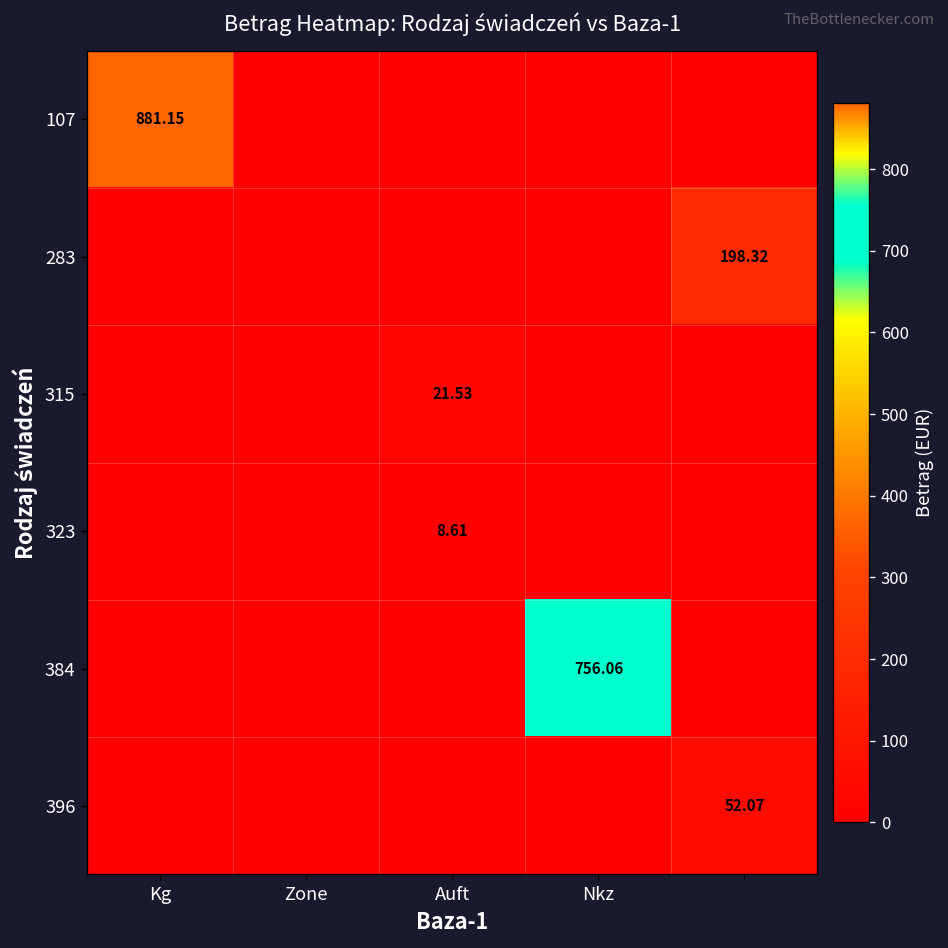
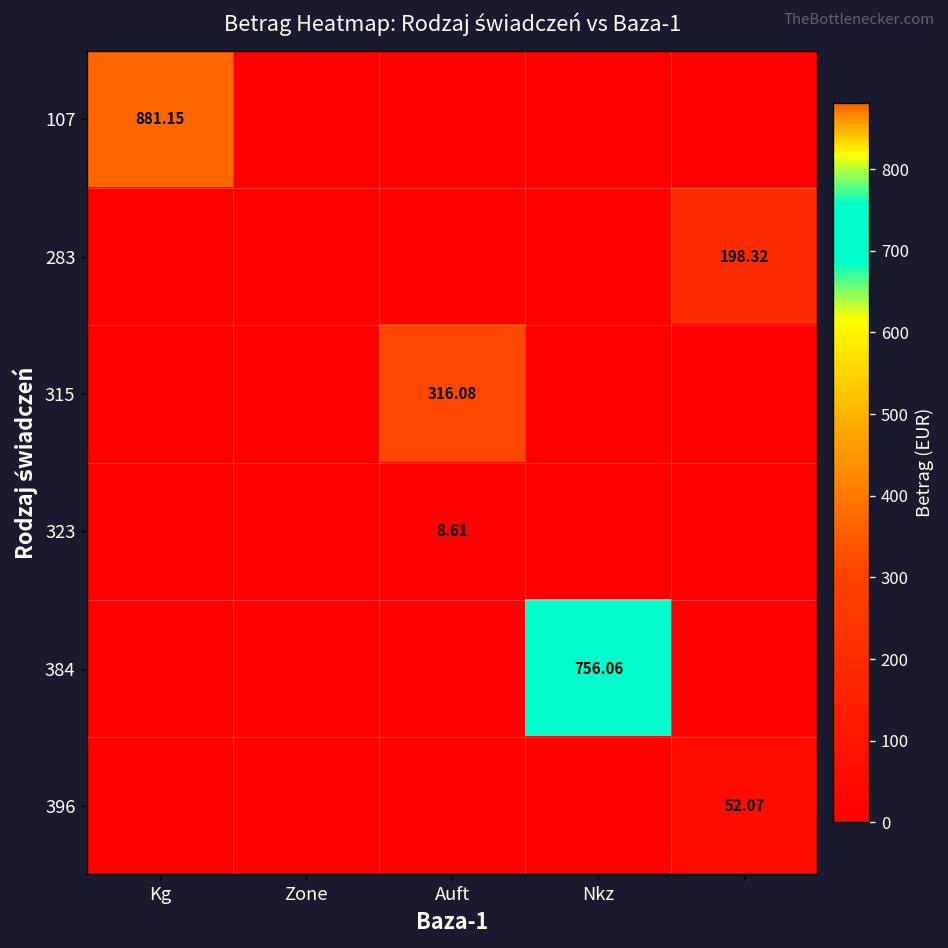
315, Auft: 21.53 -> 316.08
